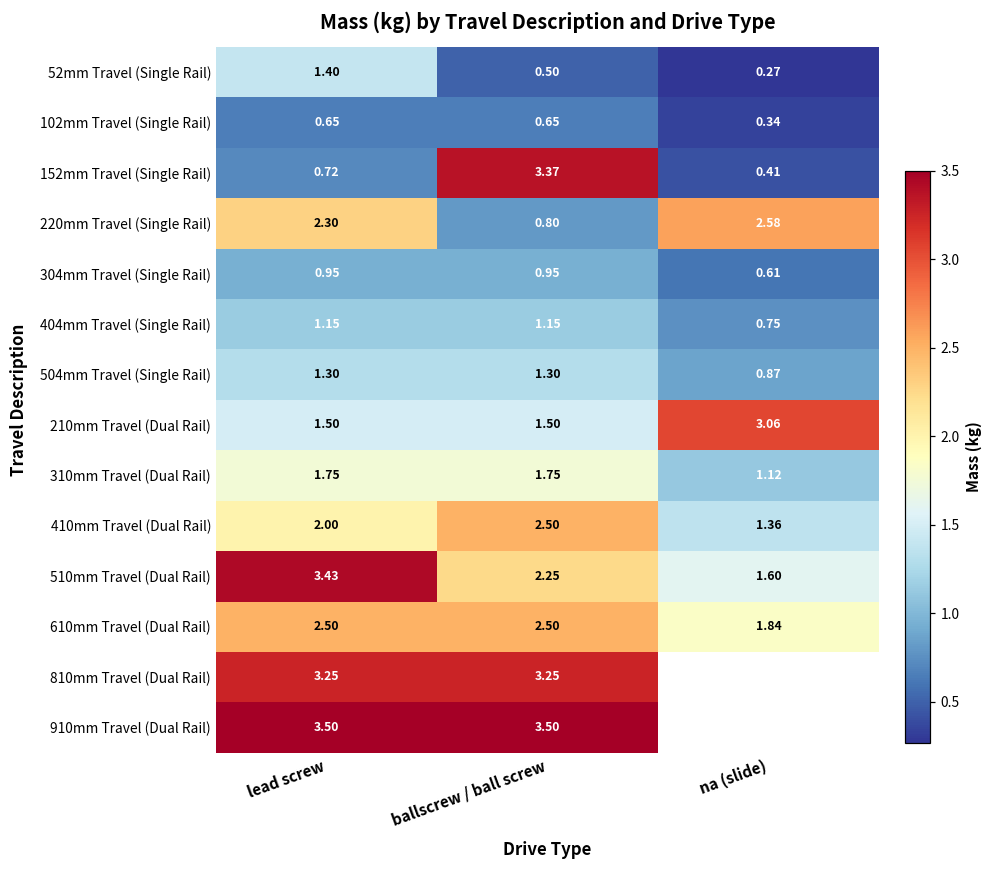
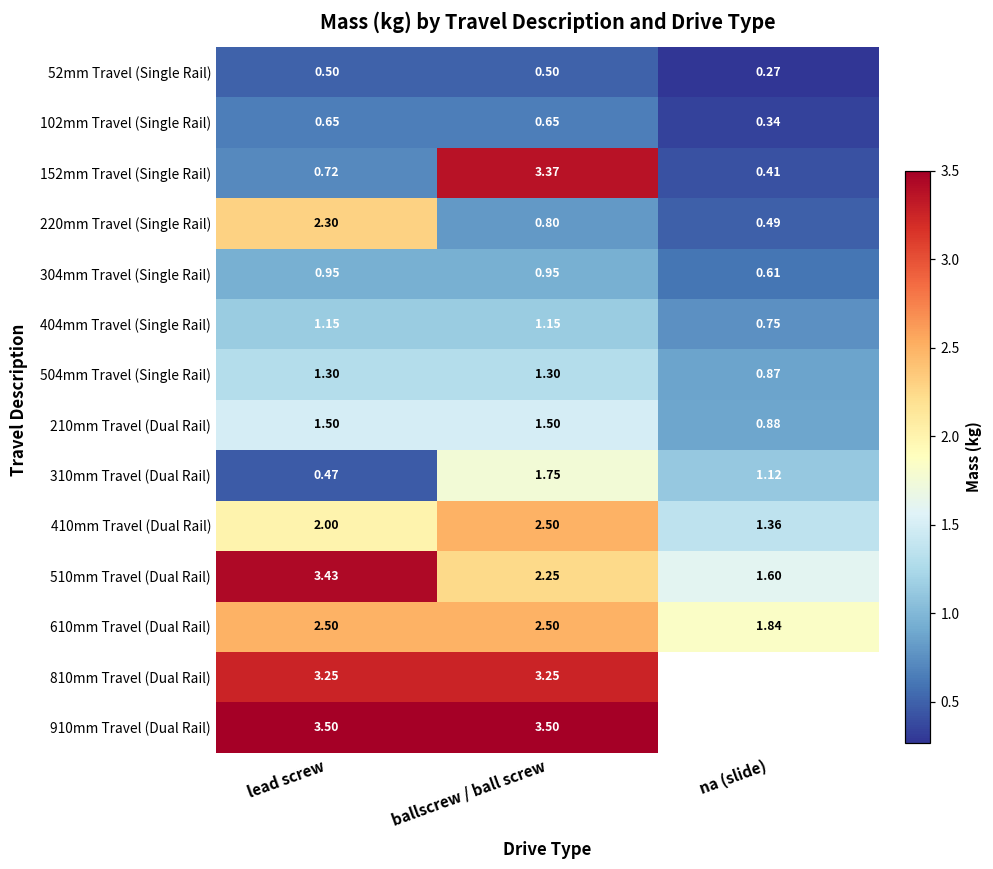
52mm Travel (Single Rail), lead screw: 1.40 -> 0.50
220mm Travel (Single Rail), na (slide): 2.58 -> 0.49
210mm Travel (Dual Rail), na (slide): 3.06 -> 0.88
310mm Travel (Dual Rail), lead screw: 1.75 -> 0.47
